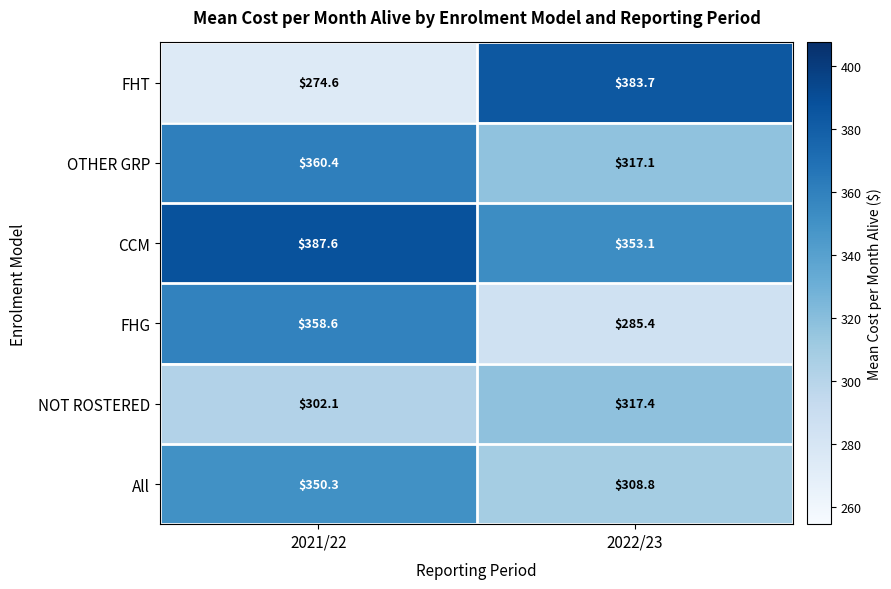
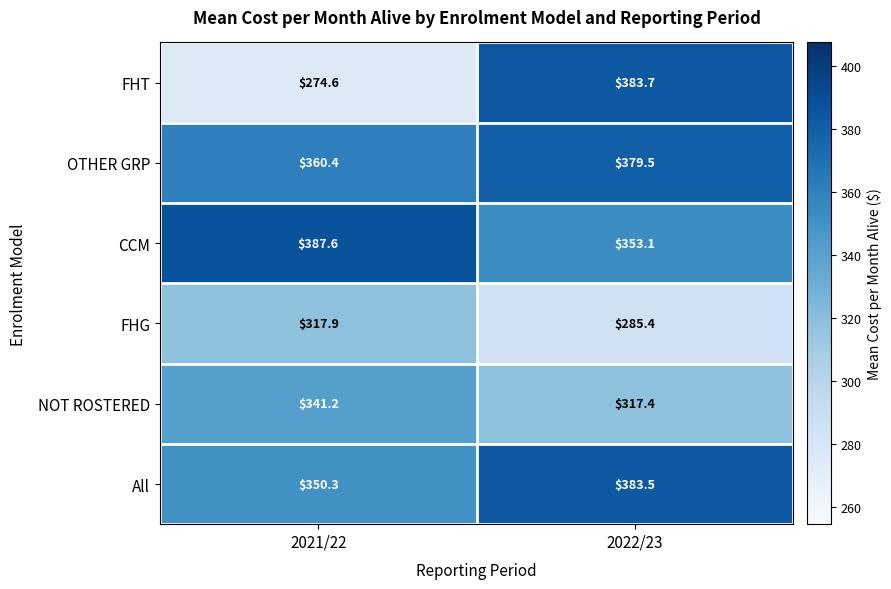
OTHER GRP, 2022/23: $317.1 -> $379.5
FHG, 2021/22: $358.6 -> $317.9
NOT ROSTERED, 2021/22: $302.1 -> $341.2
All, 2022/23: $308.8 -> $383.5
